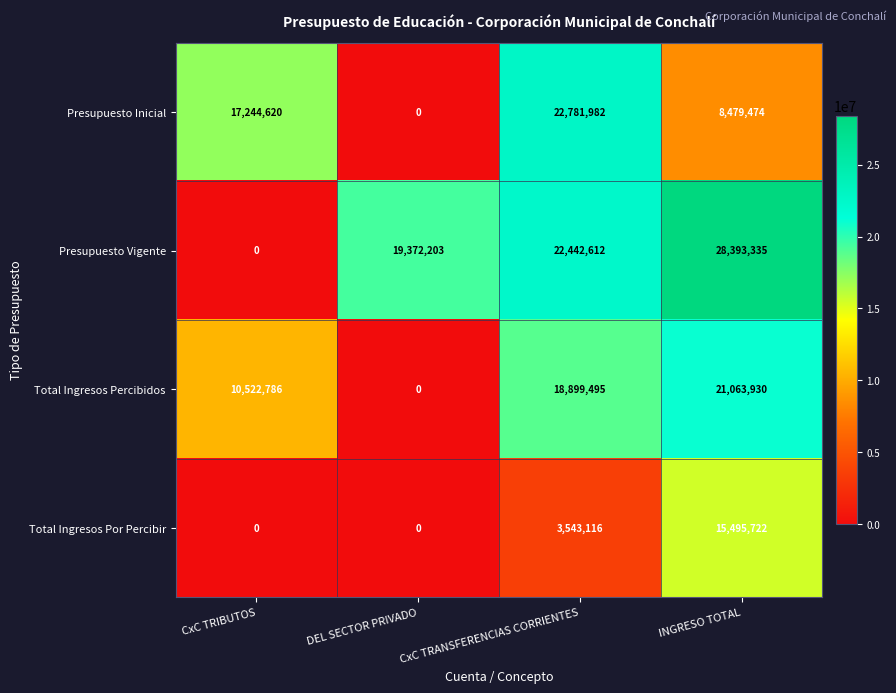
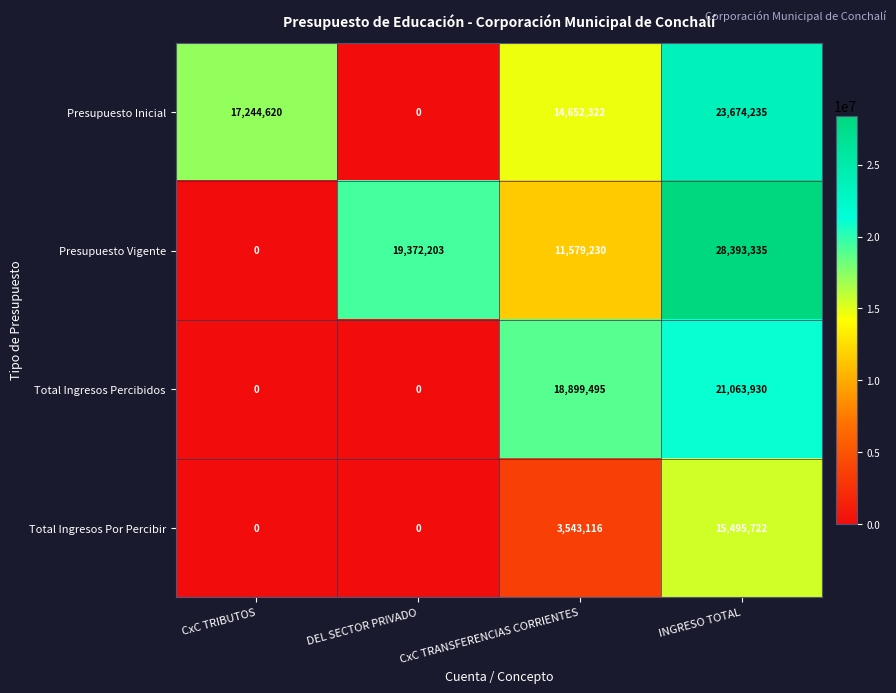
Presupuesto Inicial, CxC TRANSFERENCIAS CORRIENTES: 22,781,982 -> 14,652,322
Presupuesto Inicial, INGRESO TOTAL: 8,479,474 -> 23,674,235
Presupuesto Vigente, CxC TRANSFERENCIAS CORRIENTES: 22,442,612 -> 11,579,230
Total Ingresos Percibidos, CxC TRIBUTOS: 10,522,786 -> 0
